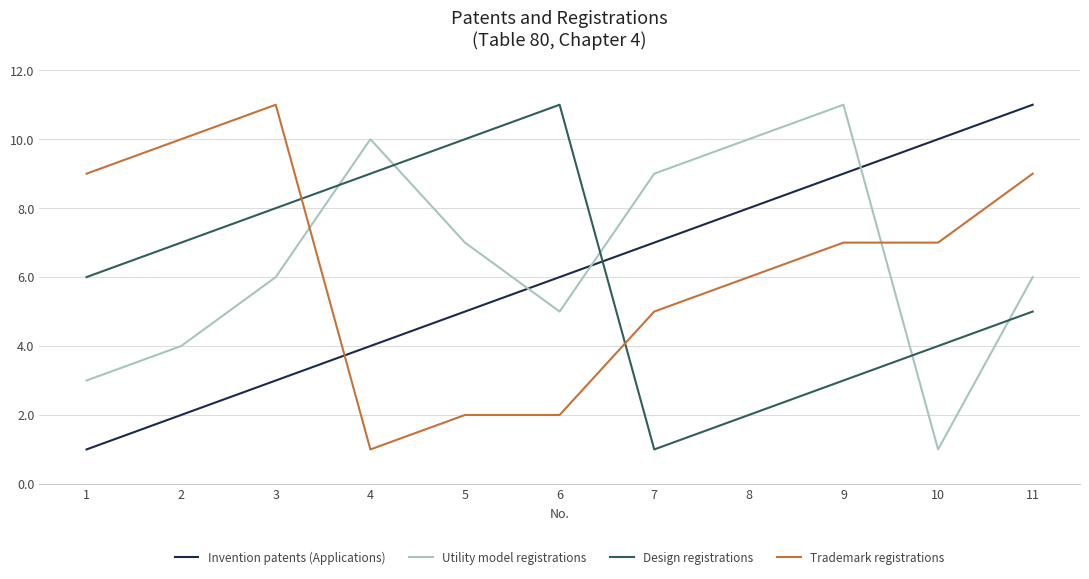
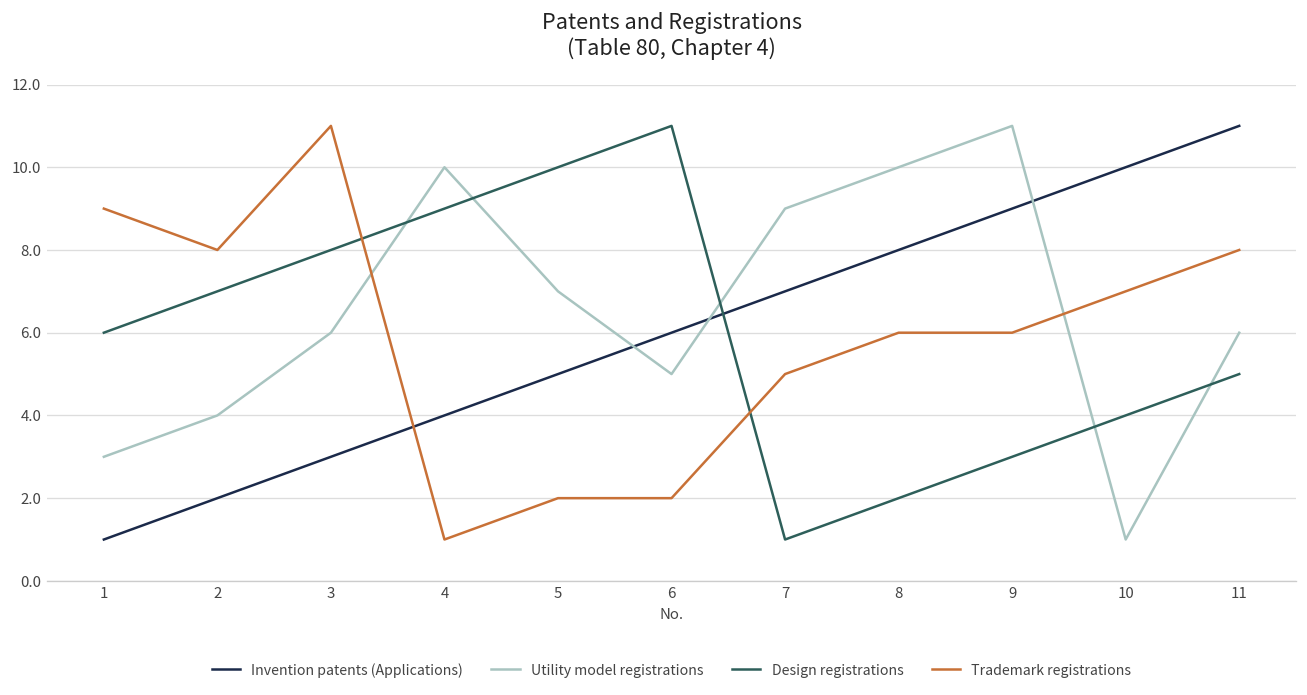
Trademark registrations, 2: 10 -> 8
Trademark registrations, 9: 7 -> 6
Trademark registrations, 11: 9 -> 8
